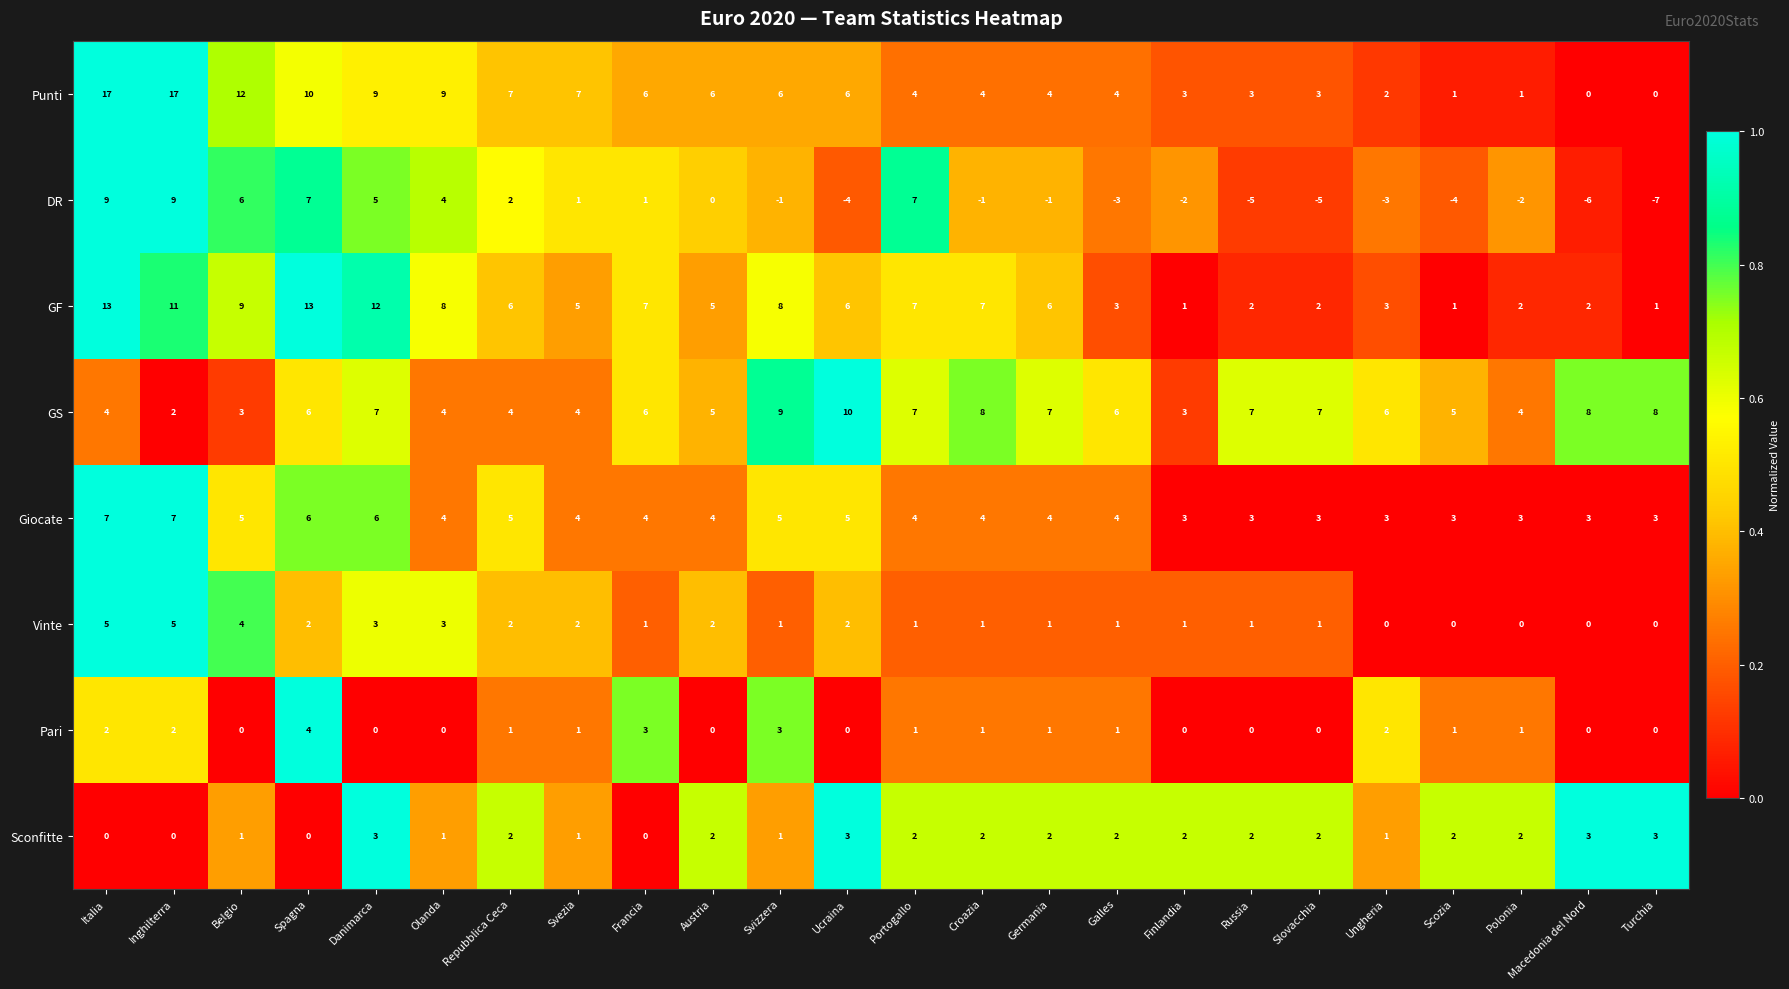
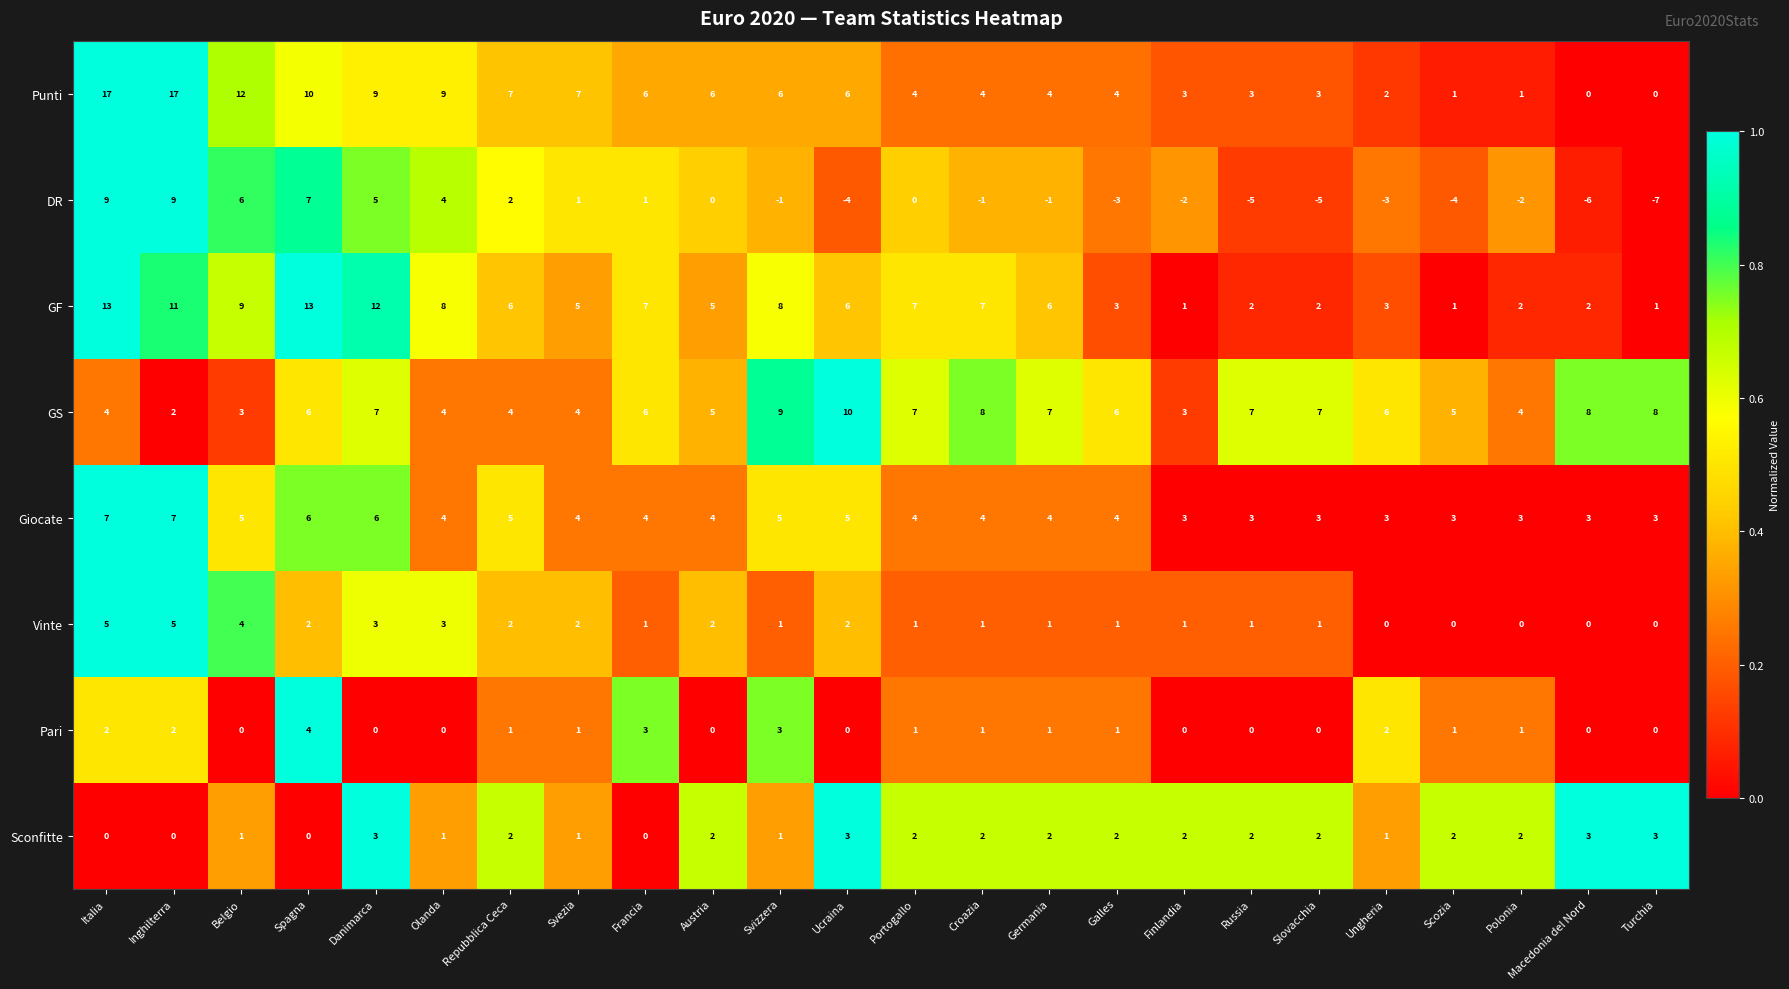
DR, Portogallo: 7 -> 0
